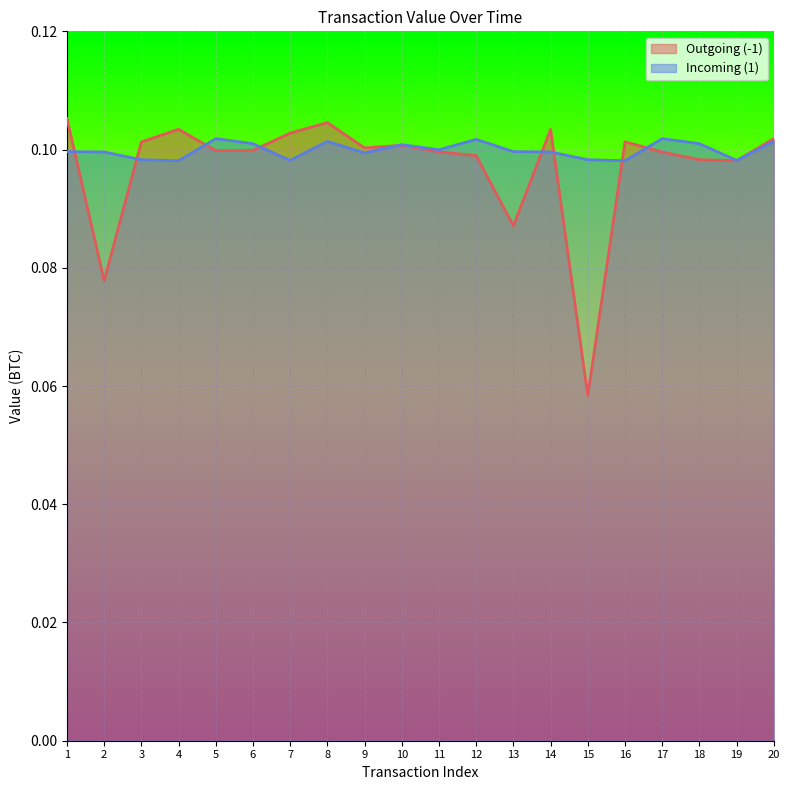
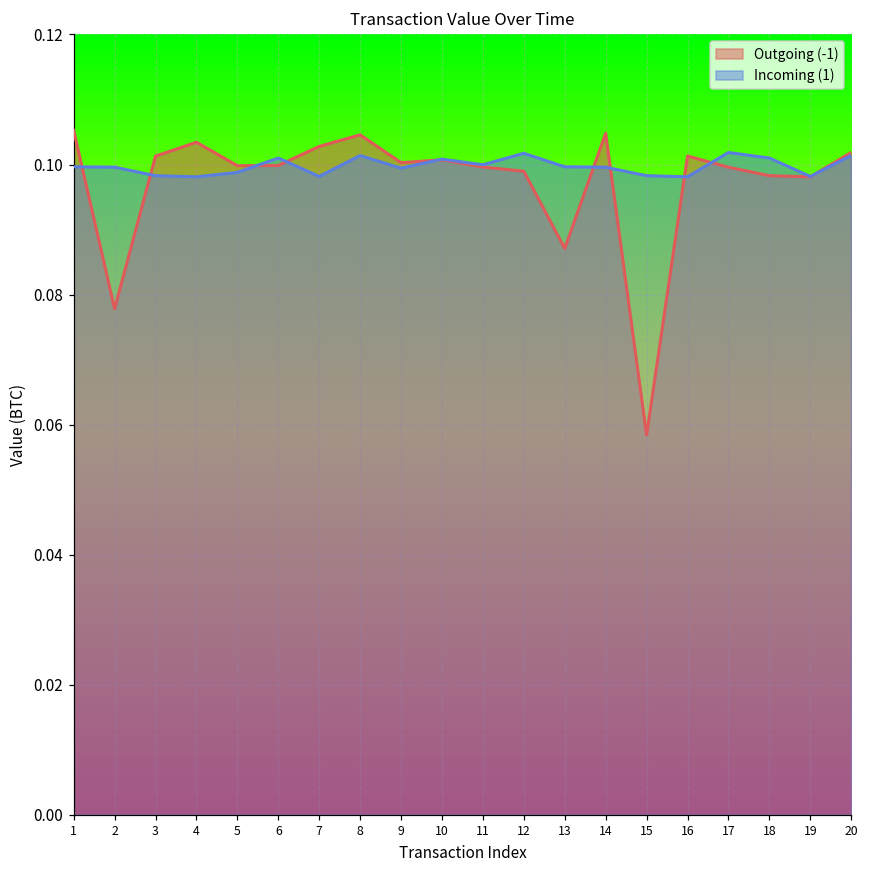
Incoming (1), 5: 0.102 -> 0.099
Outgoing (-1), 14: 0.103 -> 0.105
